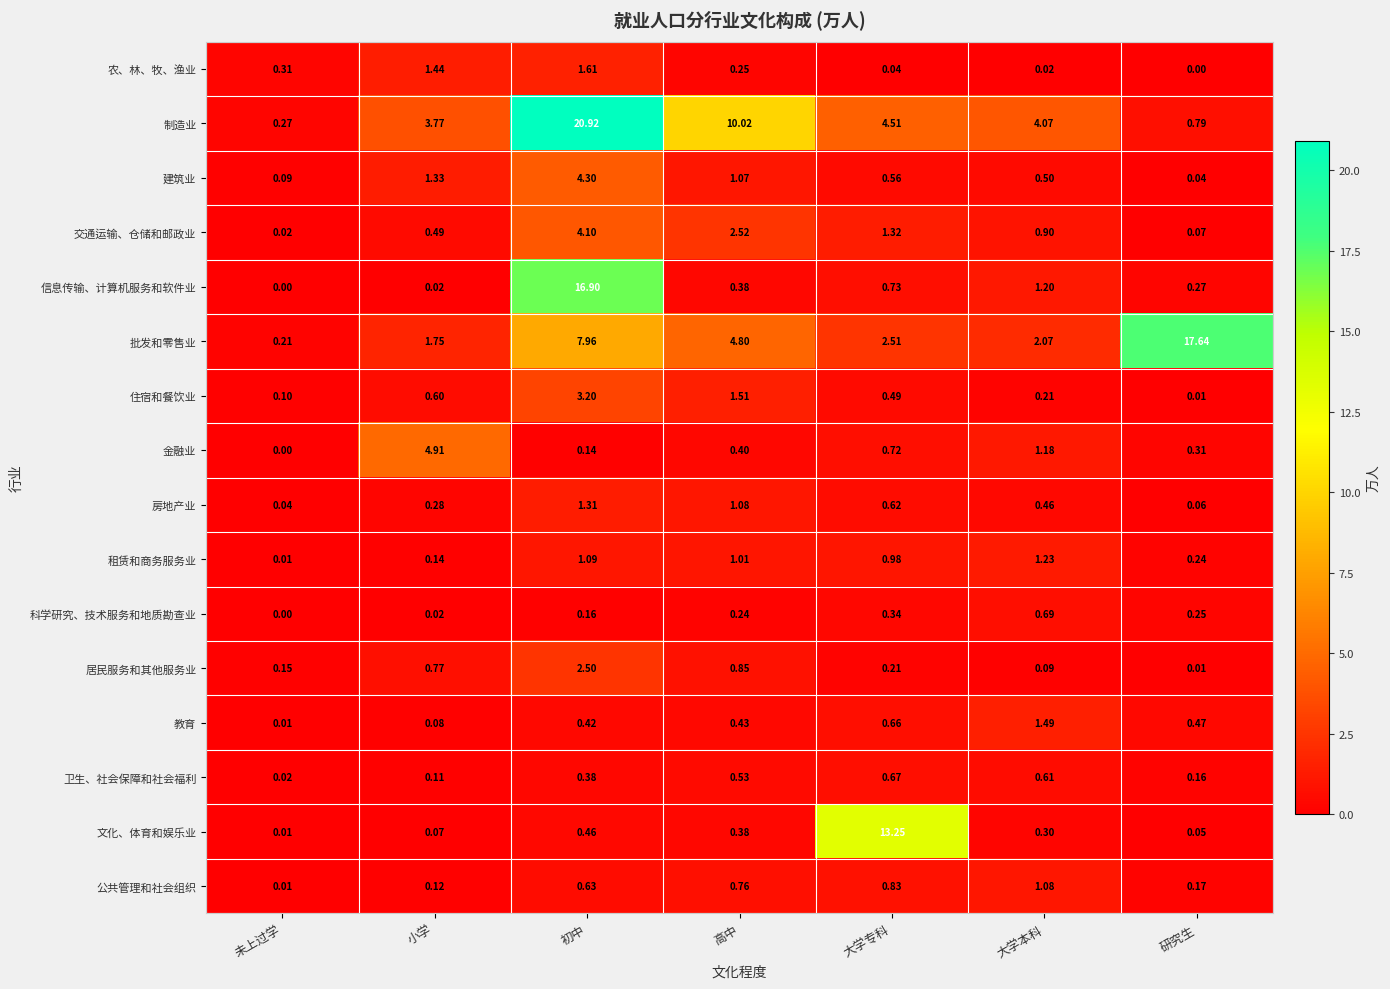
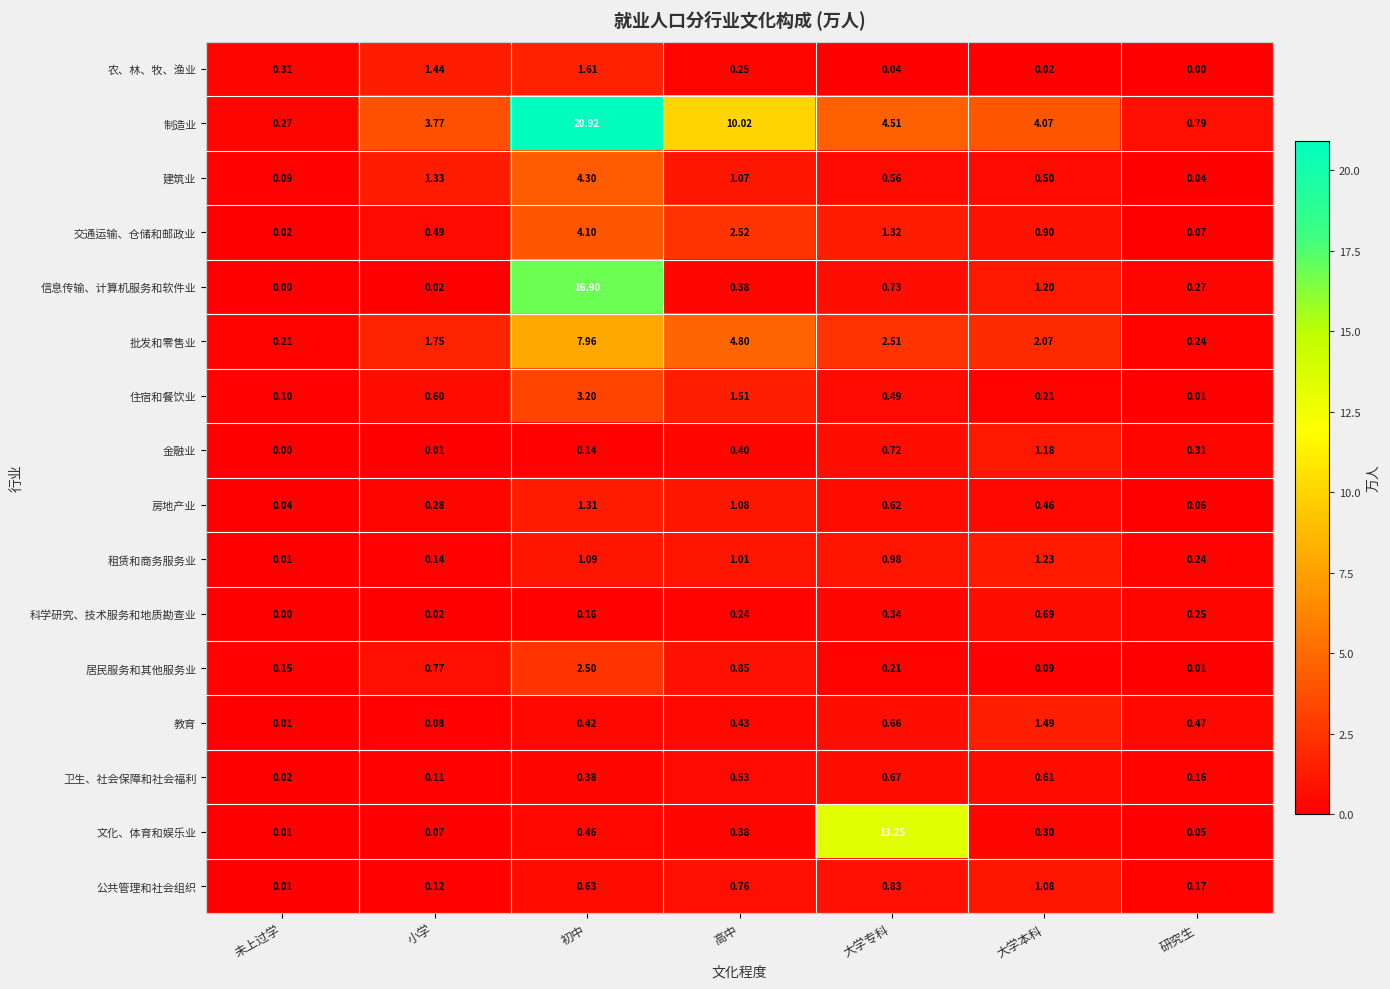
批发和零售业, 研究生: 17.64 -> 0.24
金融业, 小学: 4.91 -> 0.01
